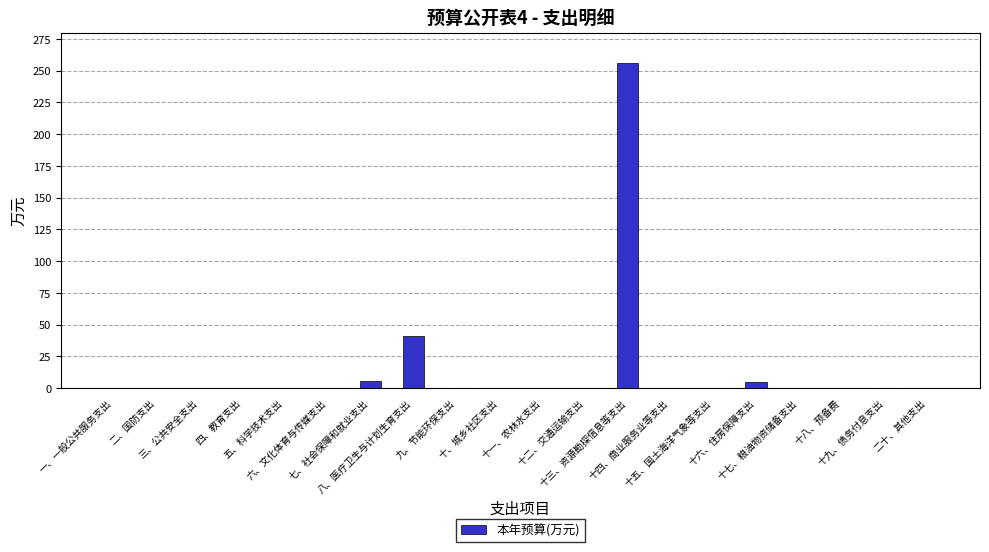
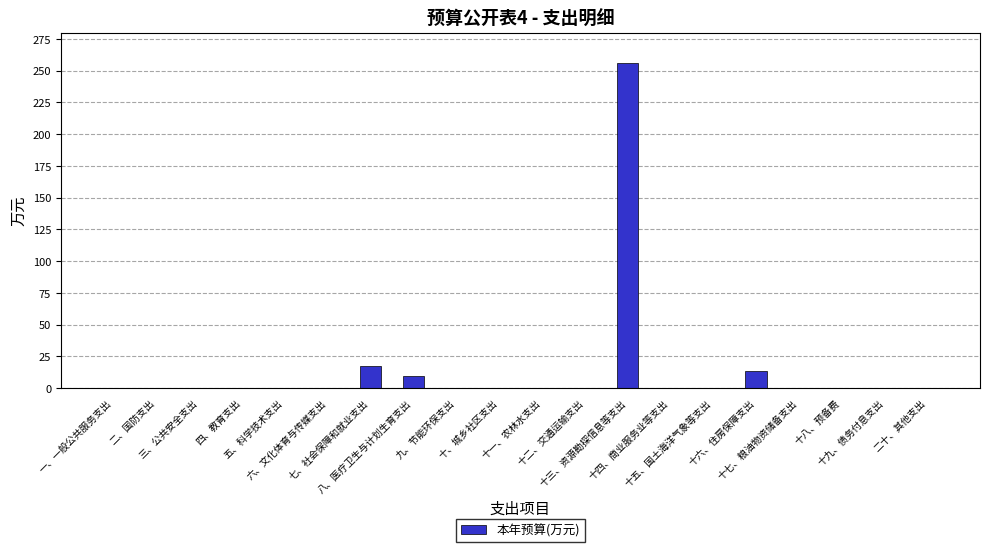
七、社会保障和就业支出: 5 -> 18
八、医疗卫生与计划生育支出: 41 -> 10
十六、住房保障支出: 5 -> 13
